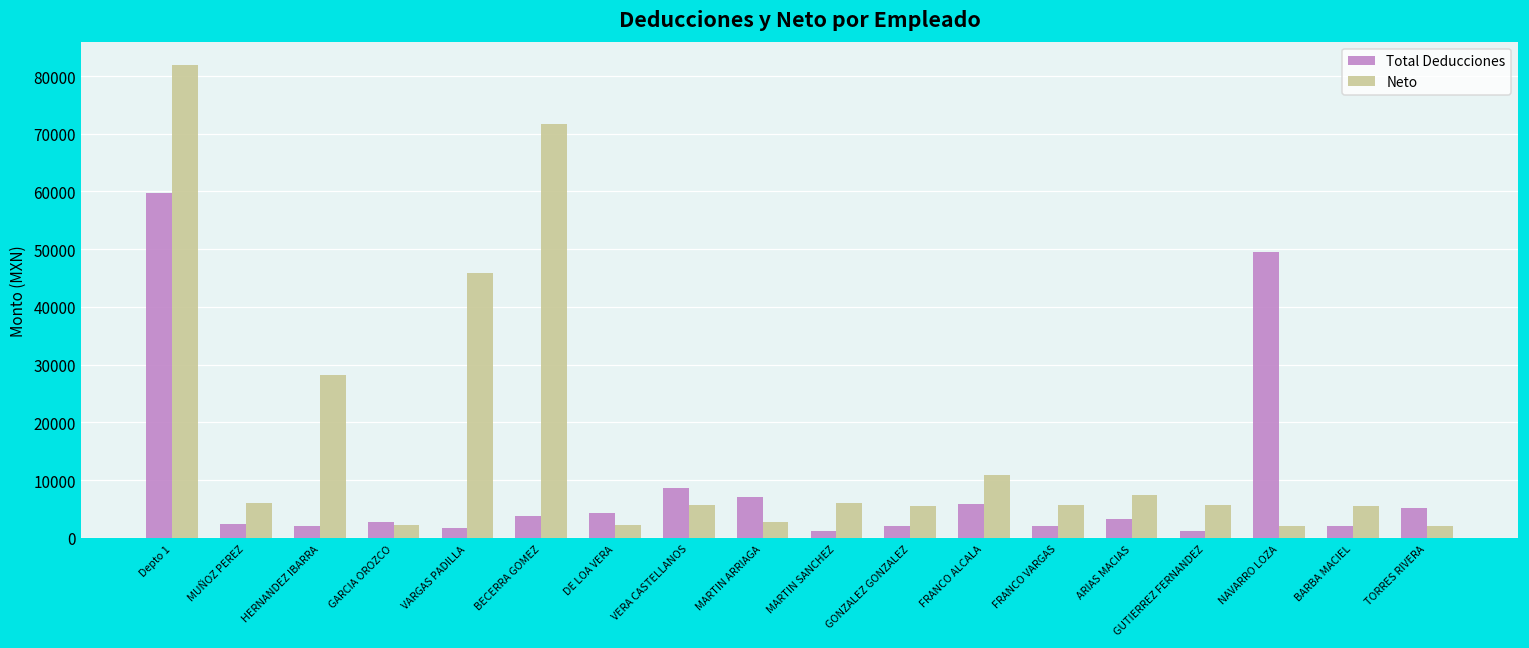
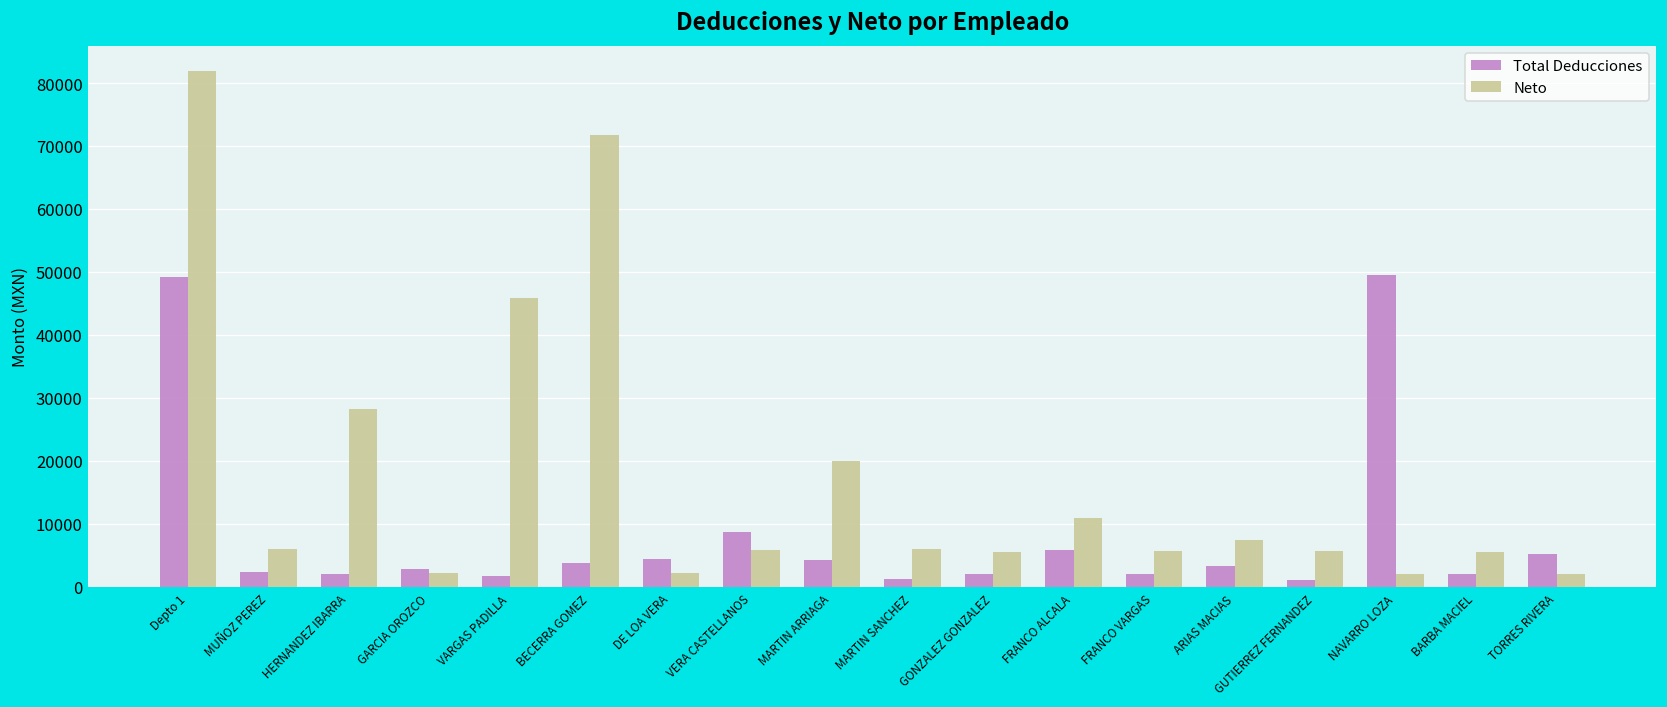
Total Deducciones, Depto 1: 60000 -> 49000
Total Deducciones, MARTIN ARRIAGA: 7000 -> 4000
Neto, MARTIN ARRIAGA: 3000 -> 20000
